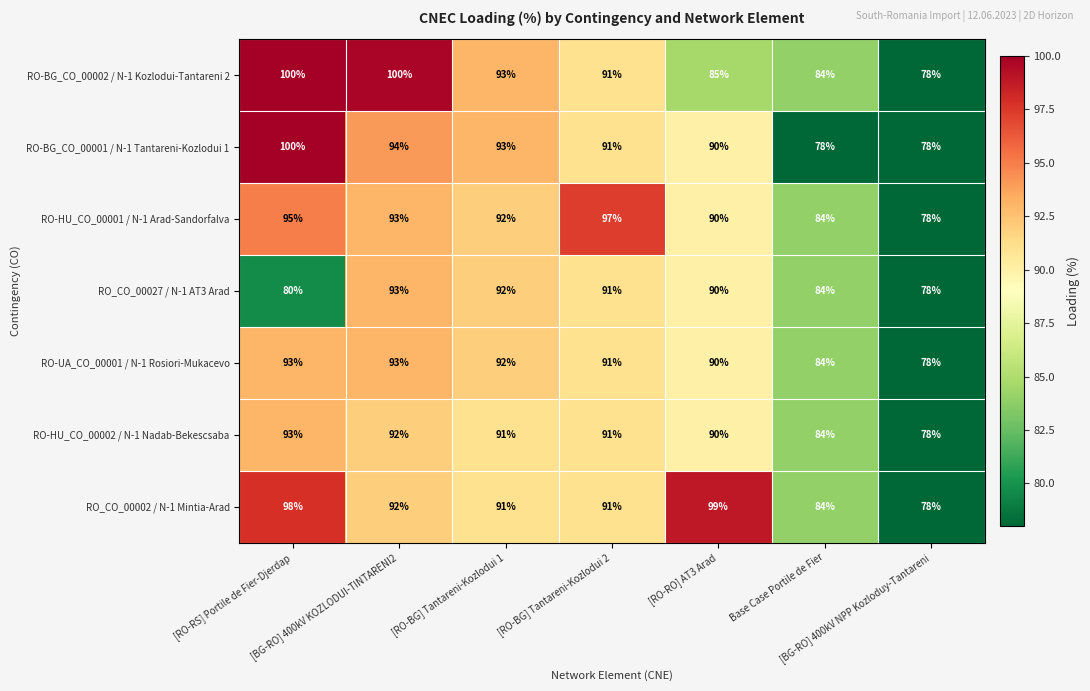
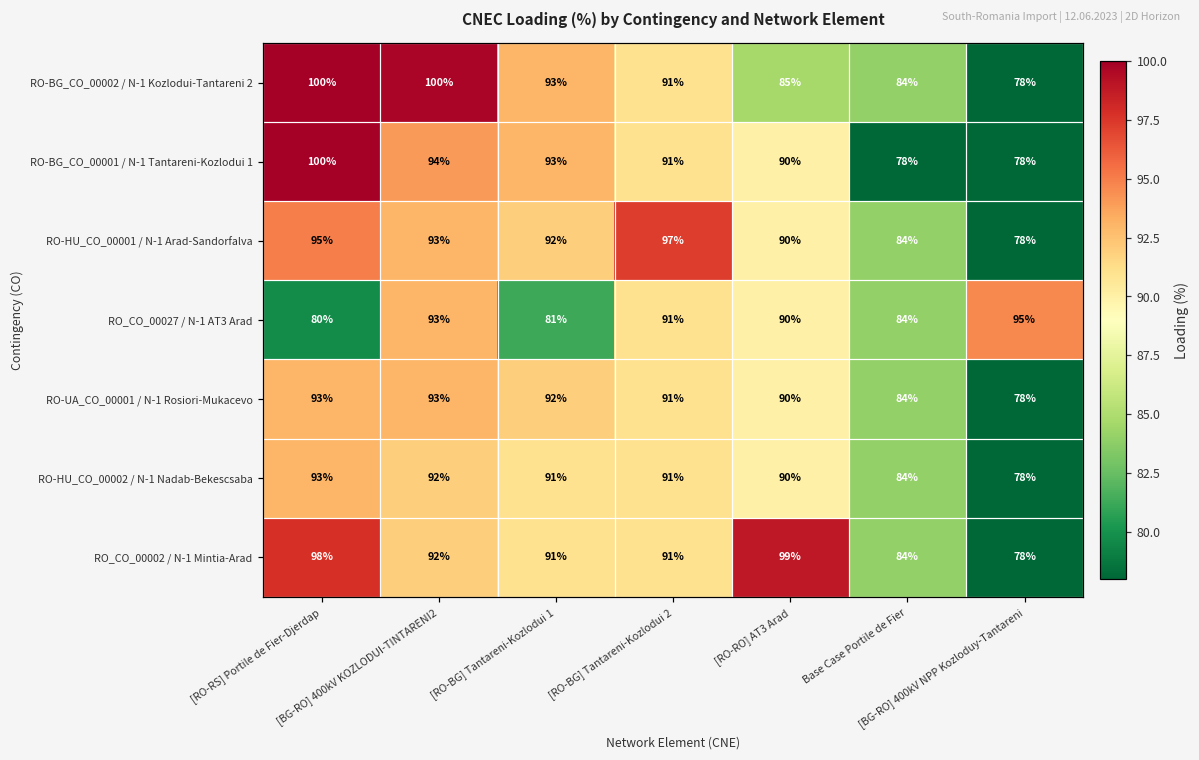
RO_CO_00027 / N-1 AT3 Arad, [RO-BG] Tantareni-Kozlodui 1: 92% -> 81%
RO_CO_00027 / N-1 AT3 Arad, [BG-RO] 400kV NPP Kozloduy-Tantareni: 78% -> 95%
